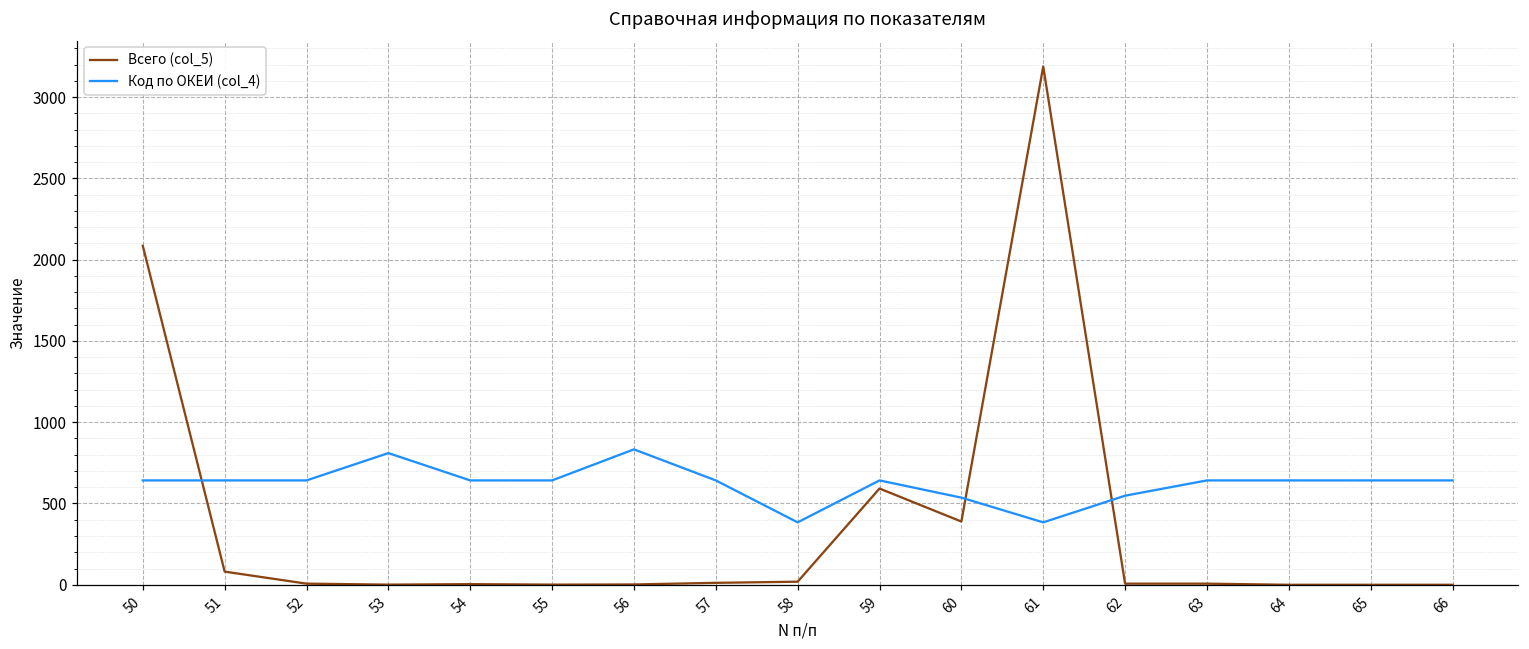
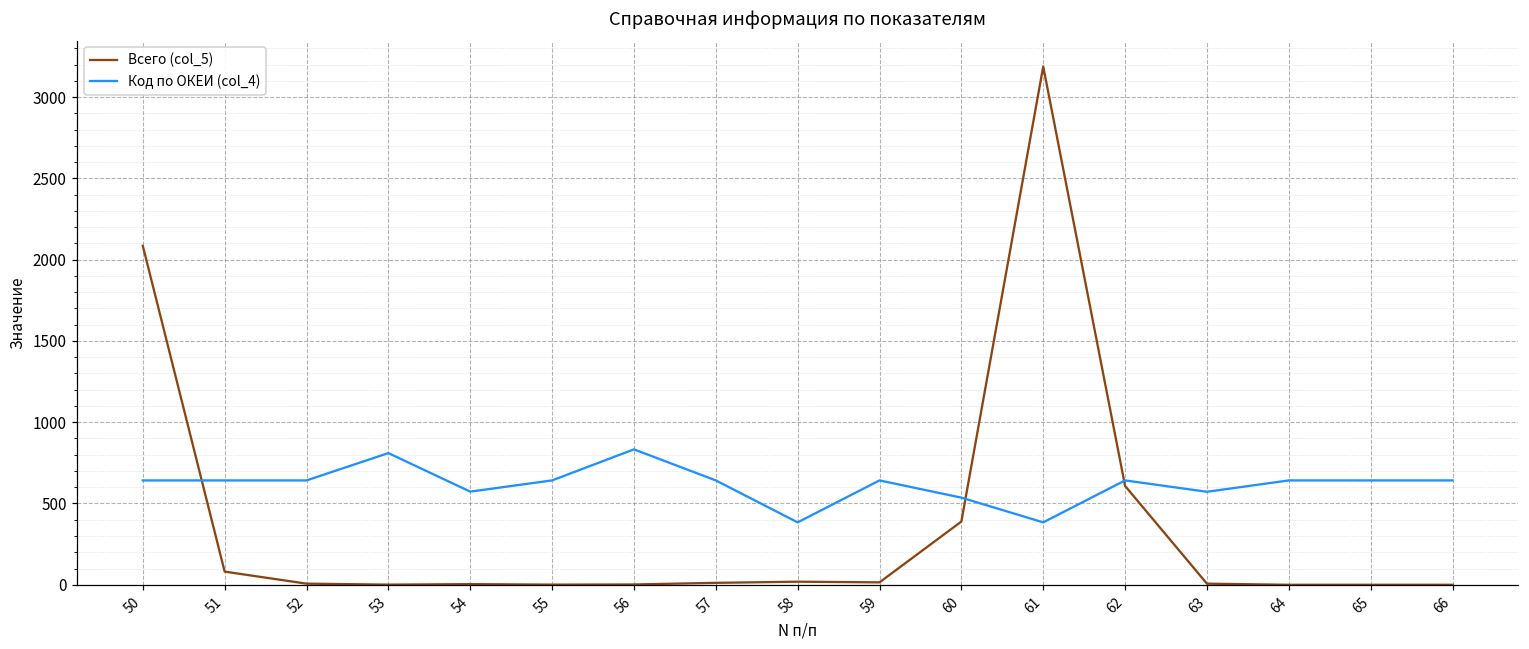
Код по ОКЕИ (col_4), 54: 640 -> 570
Всего (col_5), 59: 590 -> 20
Всего (col_5), 62: 10 -> 610
Код по ОКЕИ (col_4), 62: 550 -> 640
Код по ОКЕИ (col_4), 63: 640 -> 570
